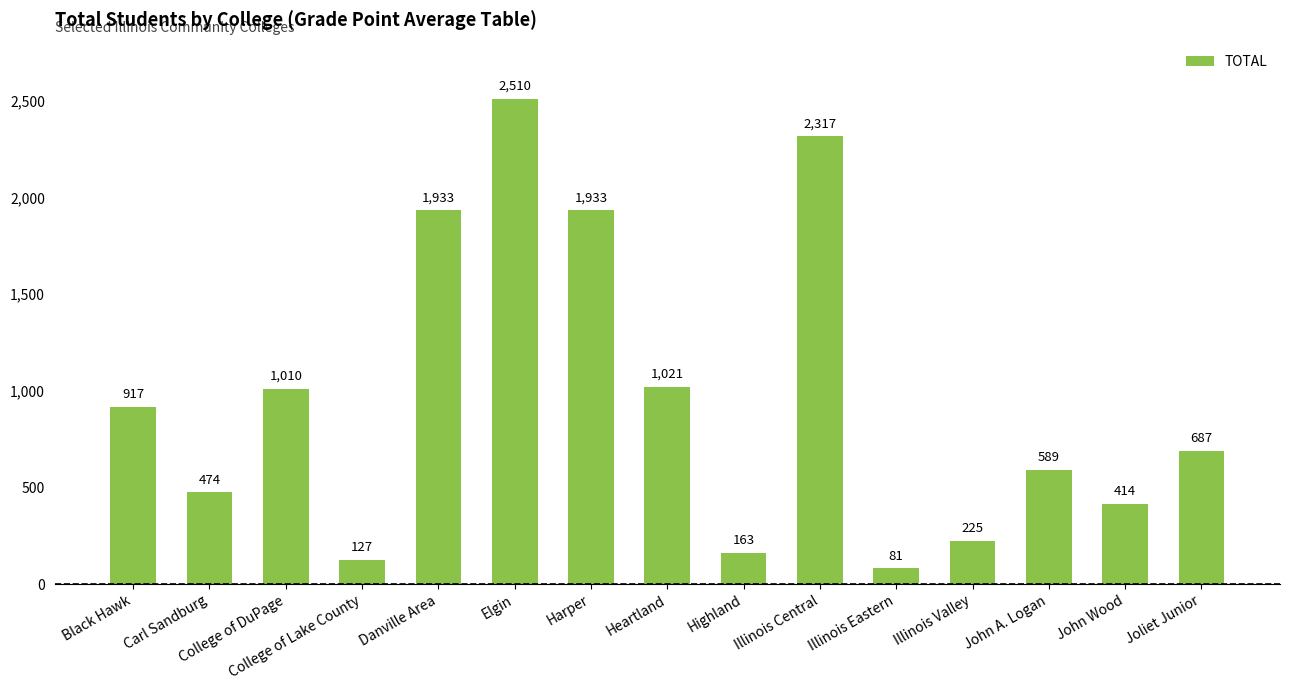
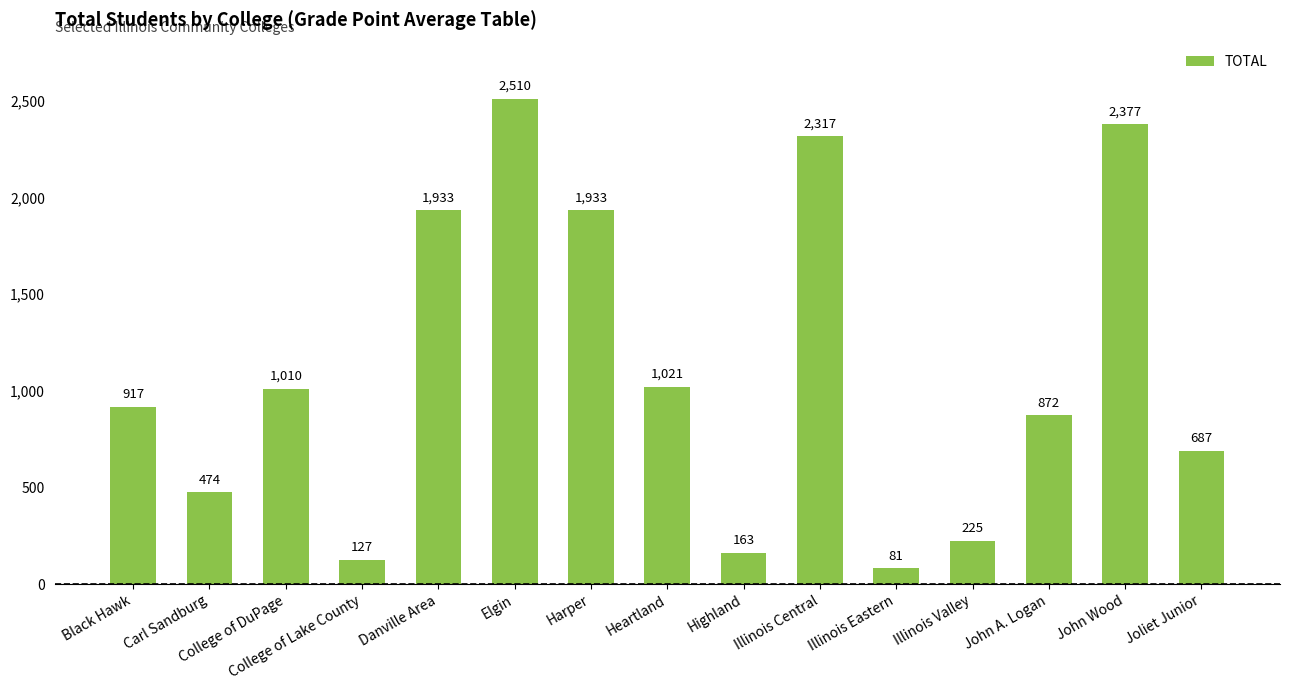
John A. Logan: 589 -> 872
John Wood: 414 -> 2,377
